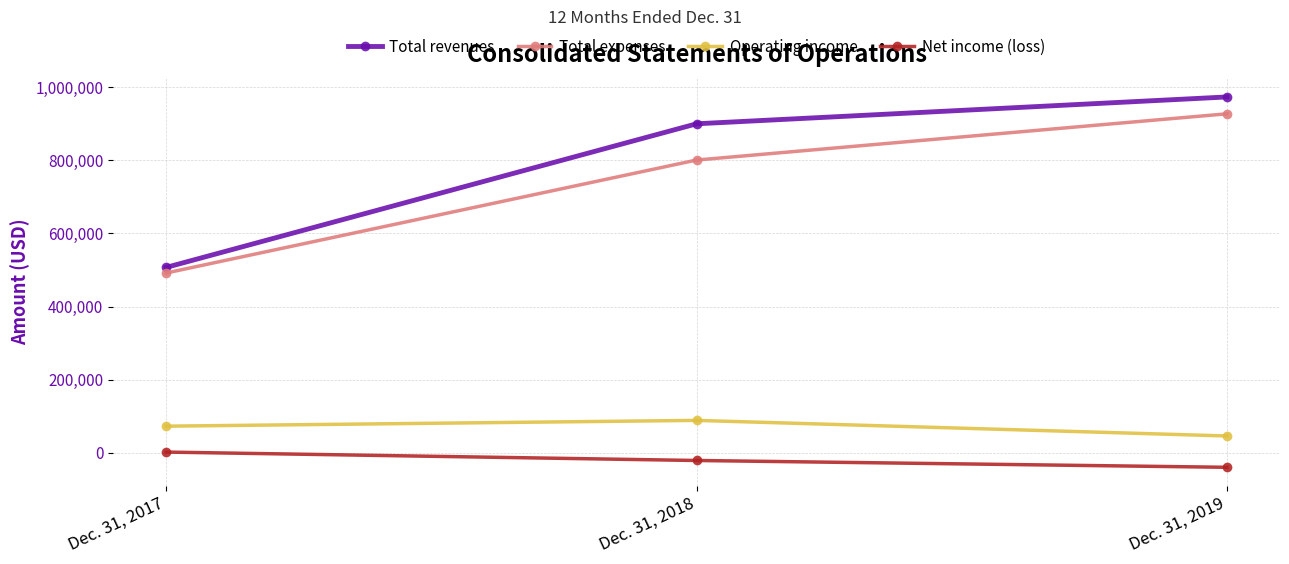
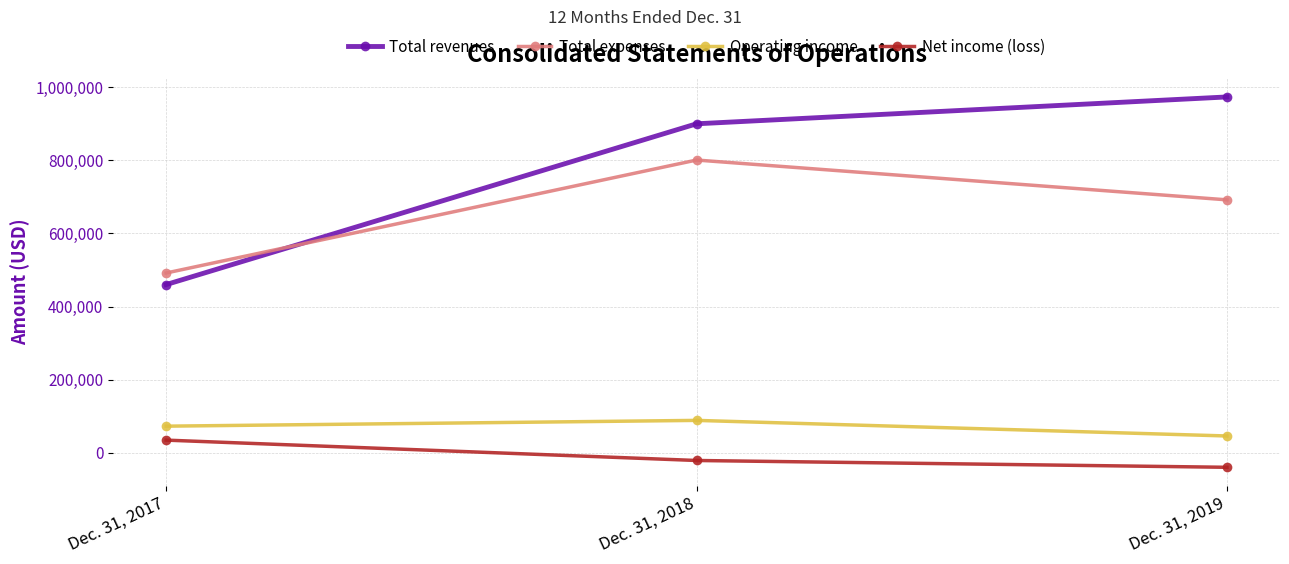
Total revenues, Dec. 31, 2017: 510,000 -> 460,000
Net income (loss), Dec. 31, 2017: 0 -> 30,000
Total expenses, Dec. 31, 2019: 930,000 -> 690,000
